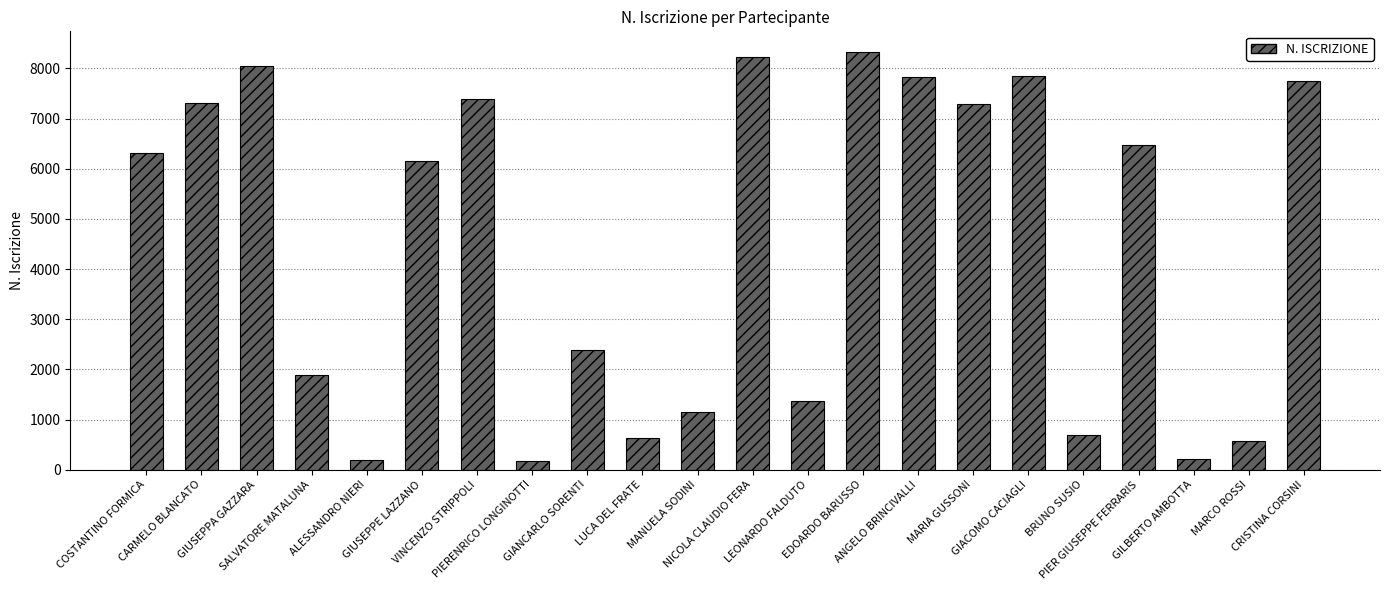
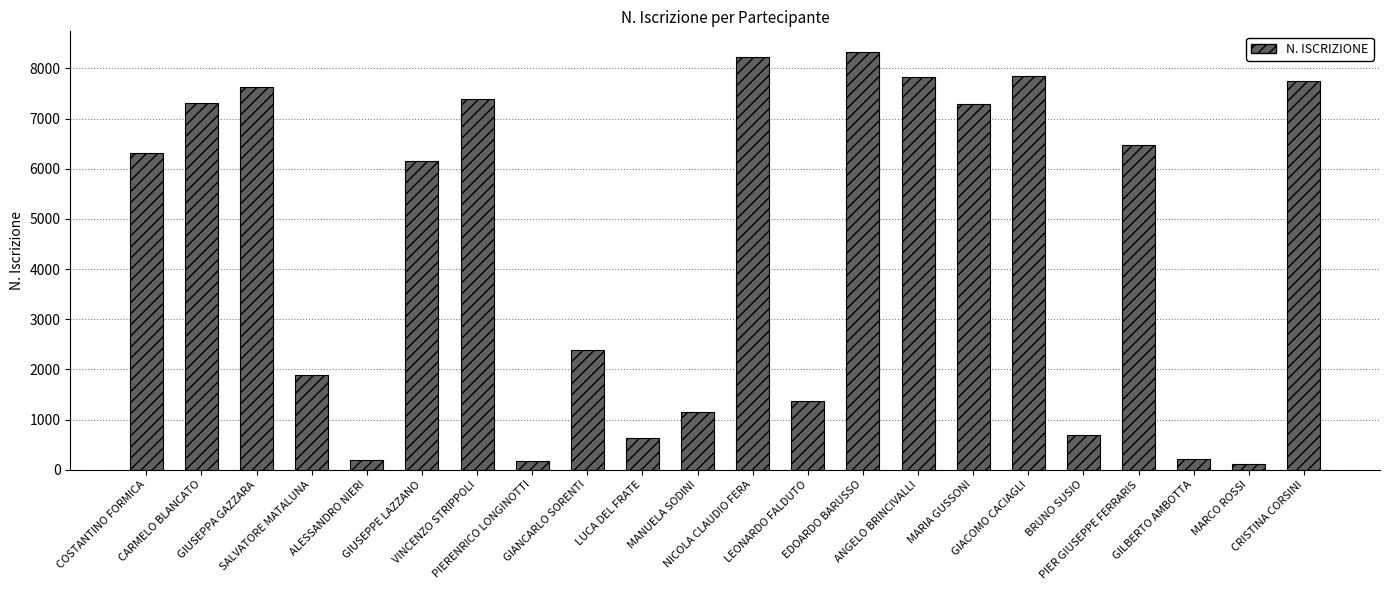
GIUSEPPA GAZZARA: 8000 -> 7600
MARCO ROSSI: 600 -> 100
